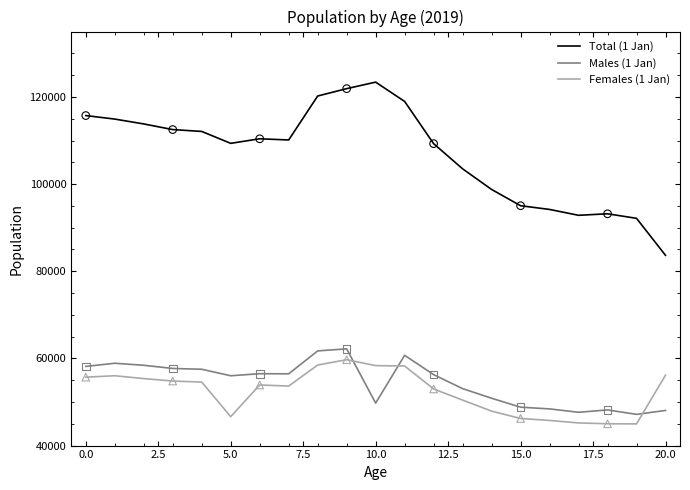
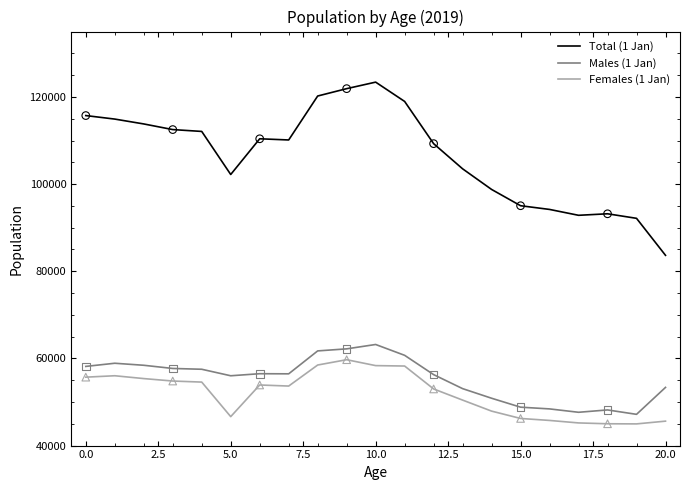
Total (1 Jan), 5.0: 109000 -> 102000
Males (1 Jan), 10.0: 50000 -> 63000
Males (1 Jan), 20.0: 48000 -> 53000
Females (1 Jan), 20.0: 56000 -> 46000
